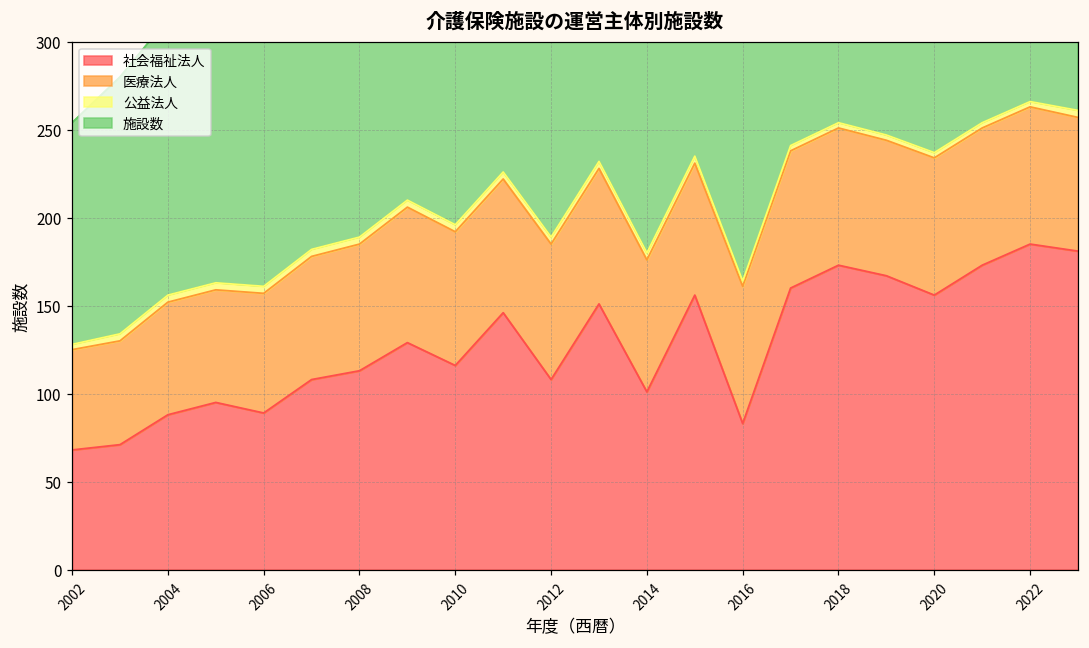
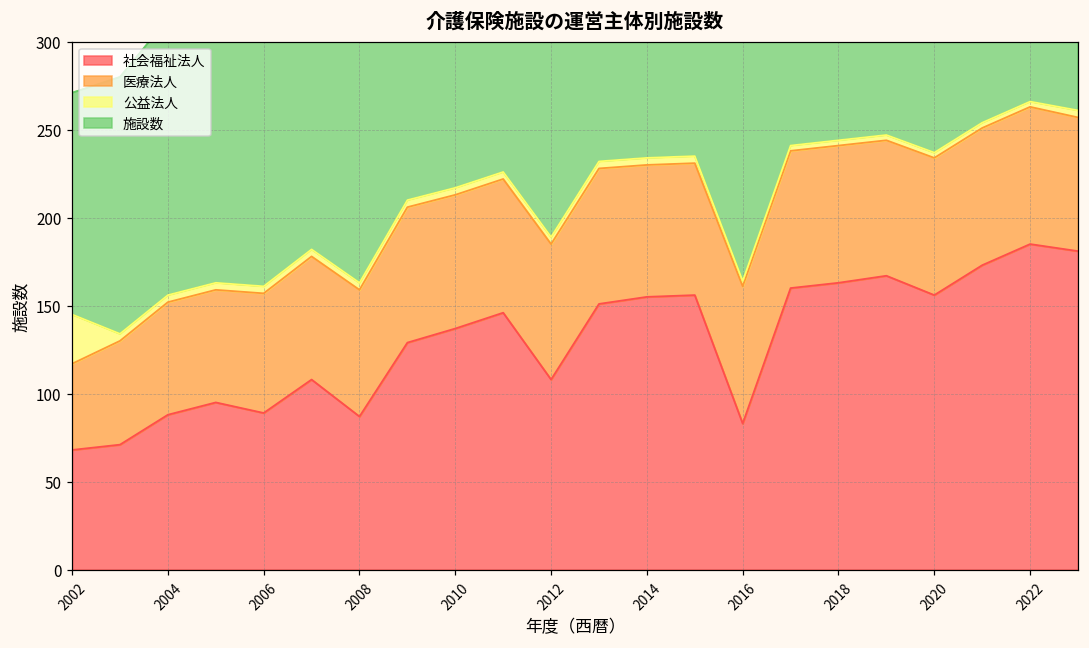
医療法人, 2002: 57 -> 49
公益法人, 2002: 3 -> 28
社会福祉法人, 2008: 113 -> 87
社会福祉法人, 2010: 116 -> 137
社会福祉法人, 2014: 101 -> 155
社会福祉法人, 2018: 173 -> 163
